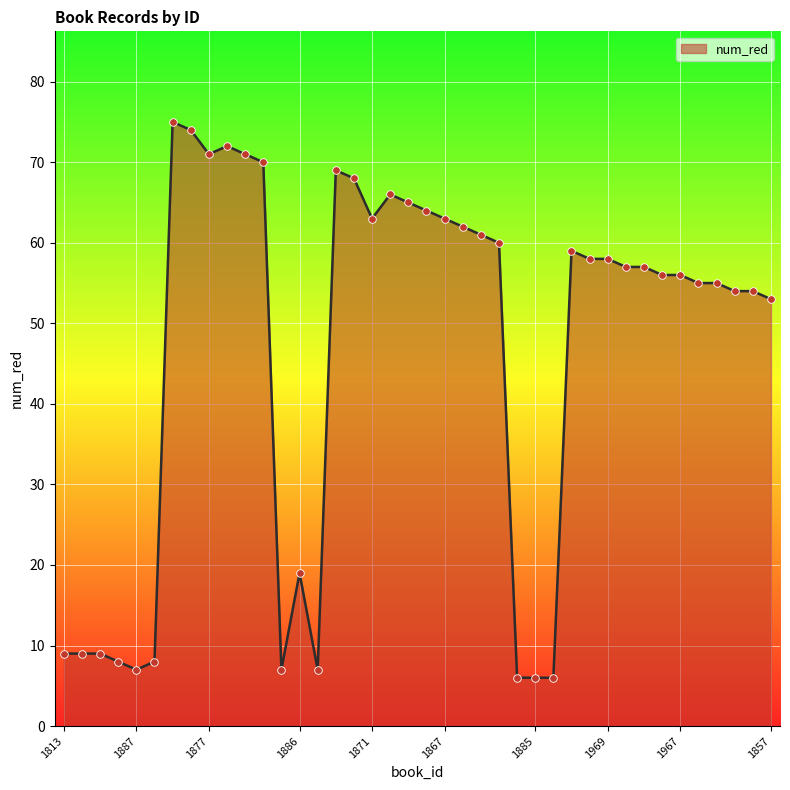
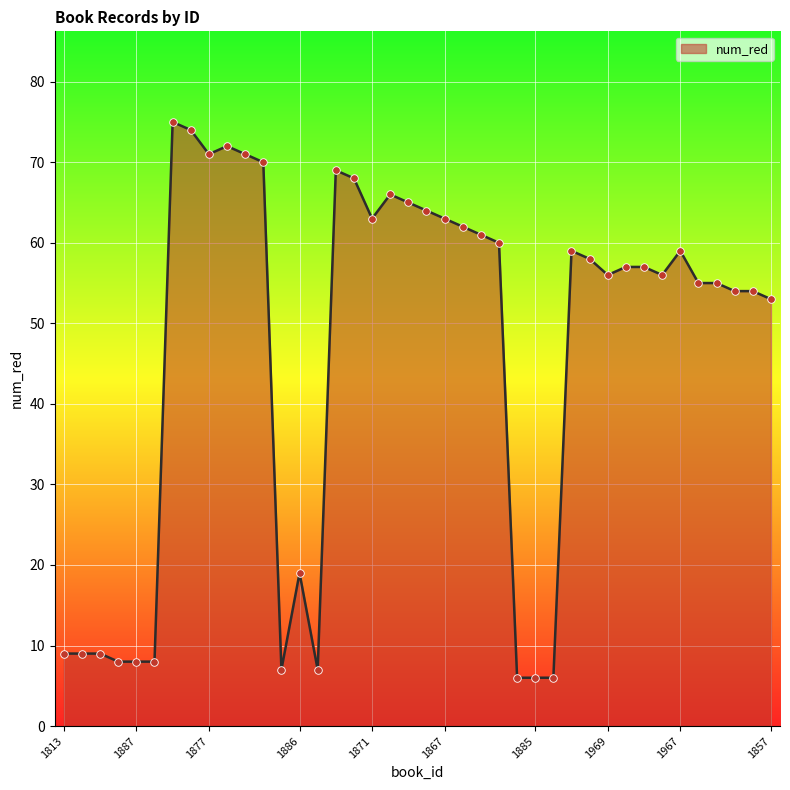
1887: 7 -> 8
1969: 58 -> 56
1967: 56 -> 59
